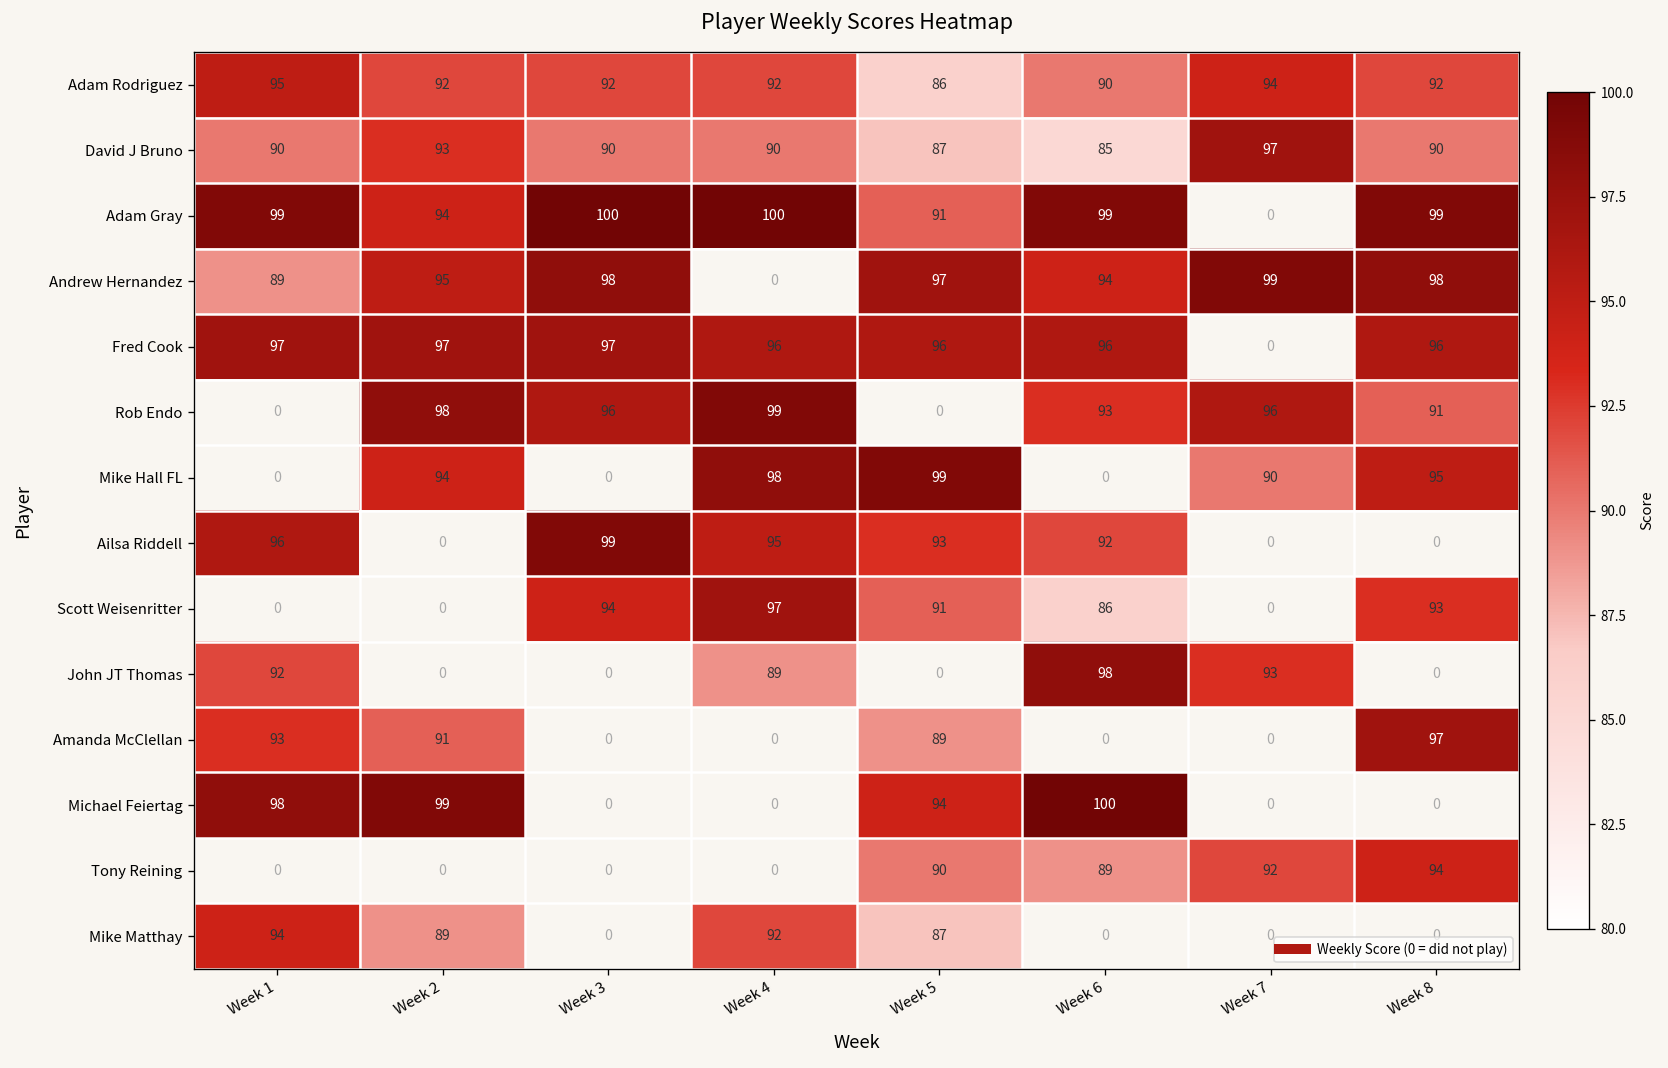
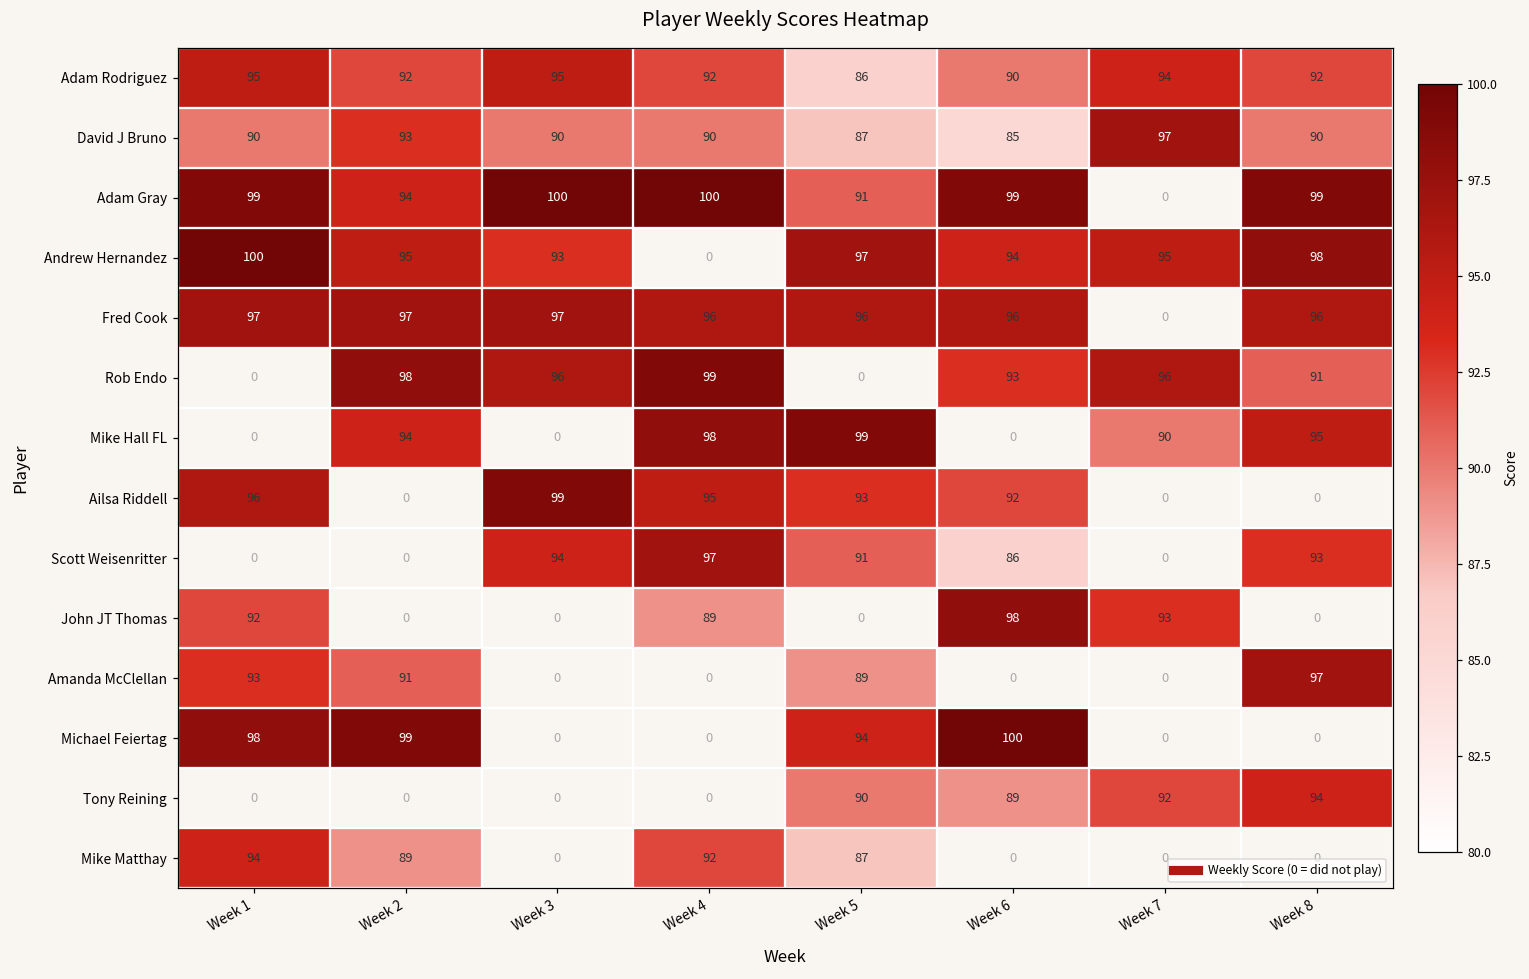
Adam Rodriguez, Week 3: 92 -> 95
Andrew Hernandez, Week 1: 89 -> 100
Andrew Hernandez, Week 3: 98 -> 93
Andrew Hernandez, Week 7: 99 -> 95
